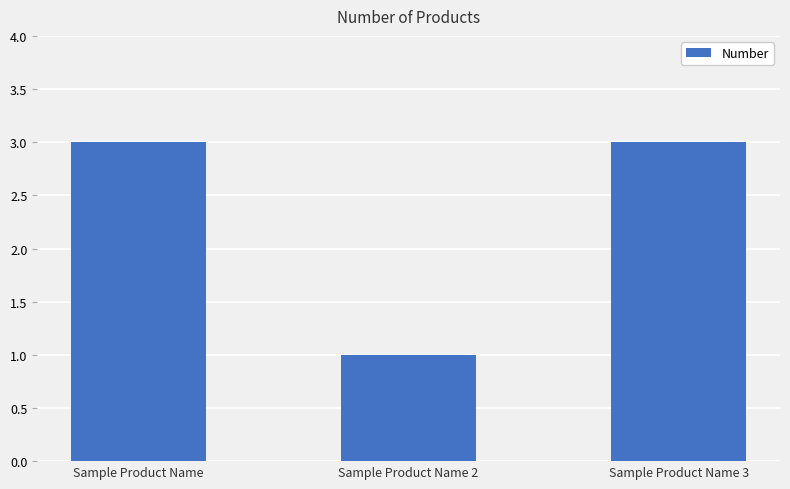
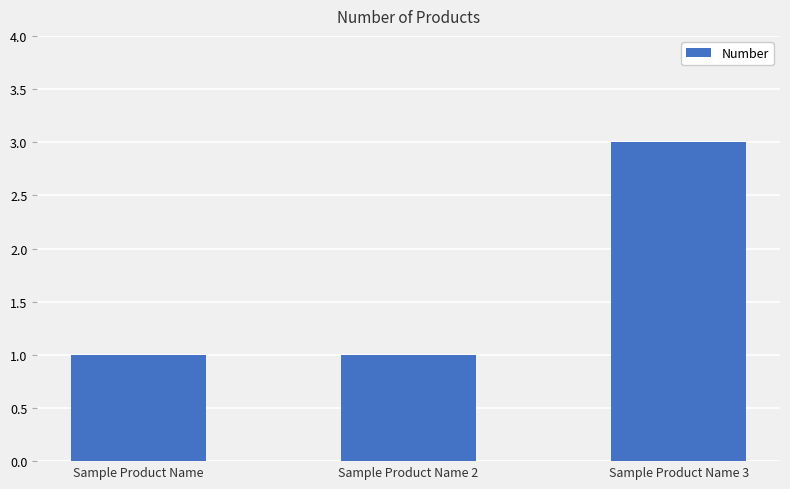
Sample Product Name: 3 -> 1
